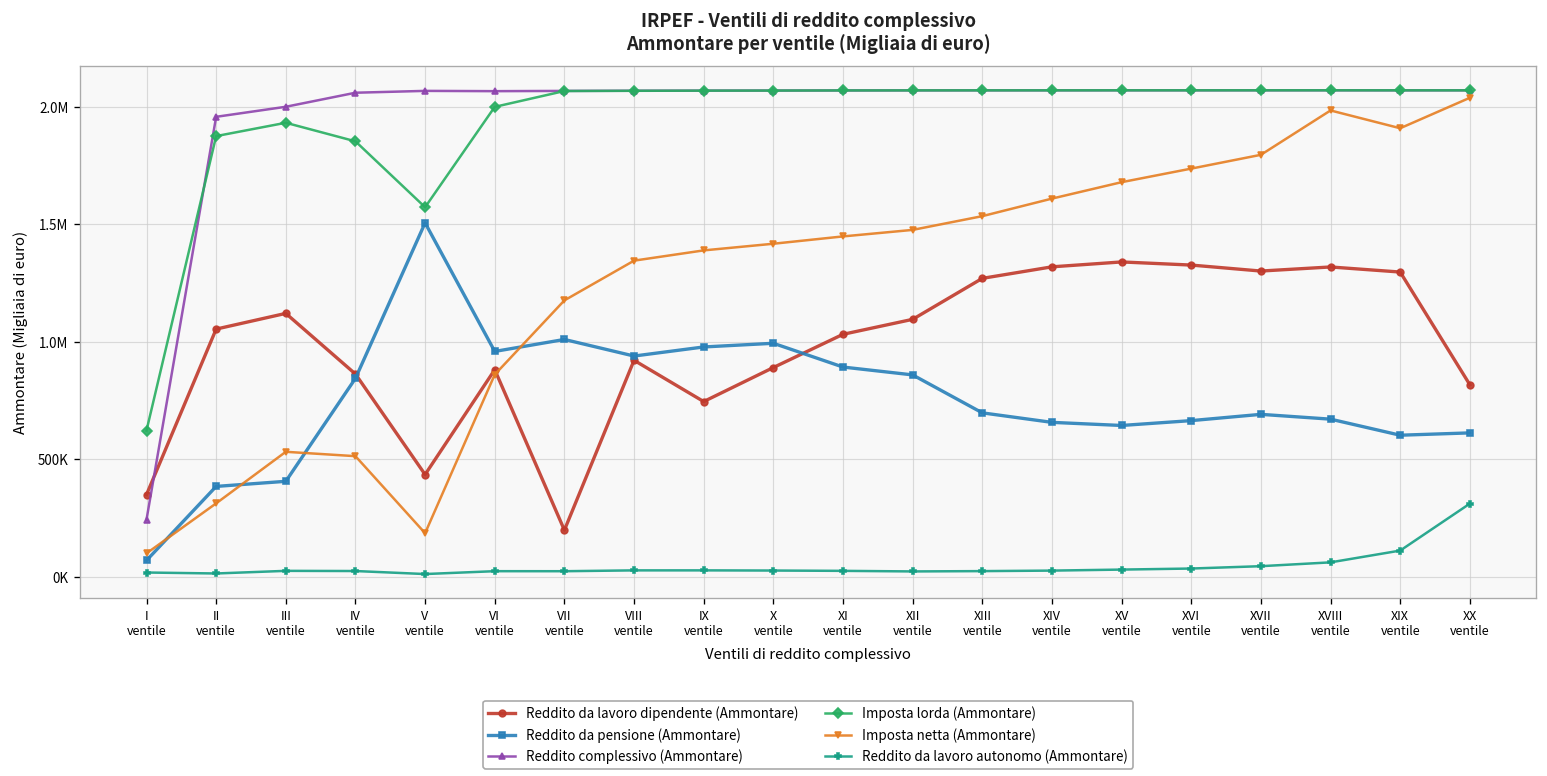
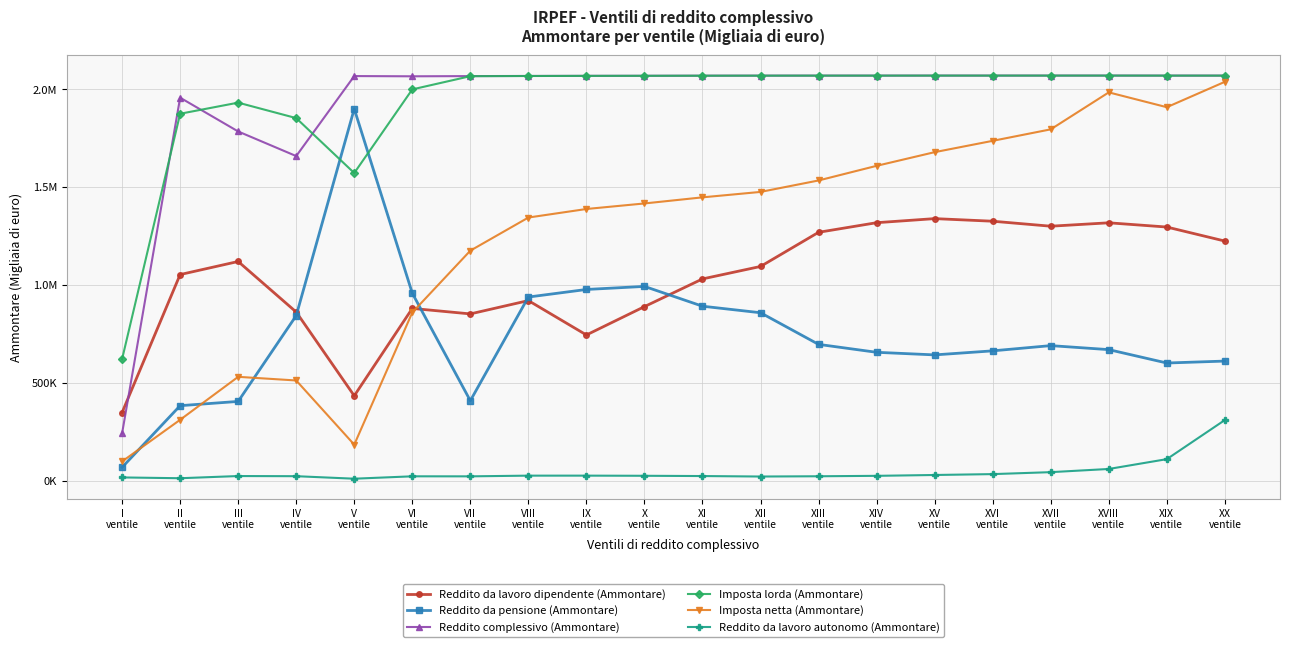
Reddito complessivo (Ammontare), III ventile: 2000000 -> 1790000
Reddito complessivo (Ammontare), IV ventile: 2060000 -> 1660000
Reddito da pensione (Ammontare), V ventile: 1510000 -> 1900000
Reddito da lavoro dipendente (Ammontare), VII ventile: 200000 -> 850000
Reddito da pensione (Ammontare), VII ventile: 1010000 -> 410000
Reddito da lavoro dipendente (Ammontare), XX ventile: 820000 -> 1230000
